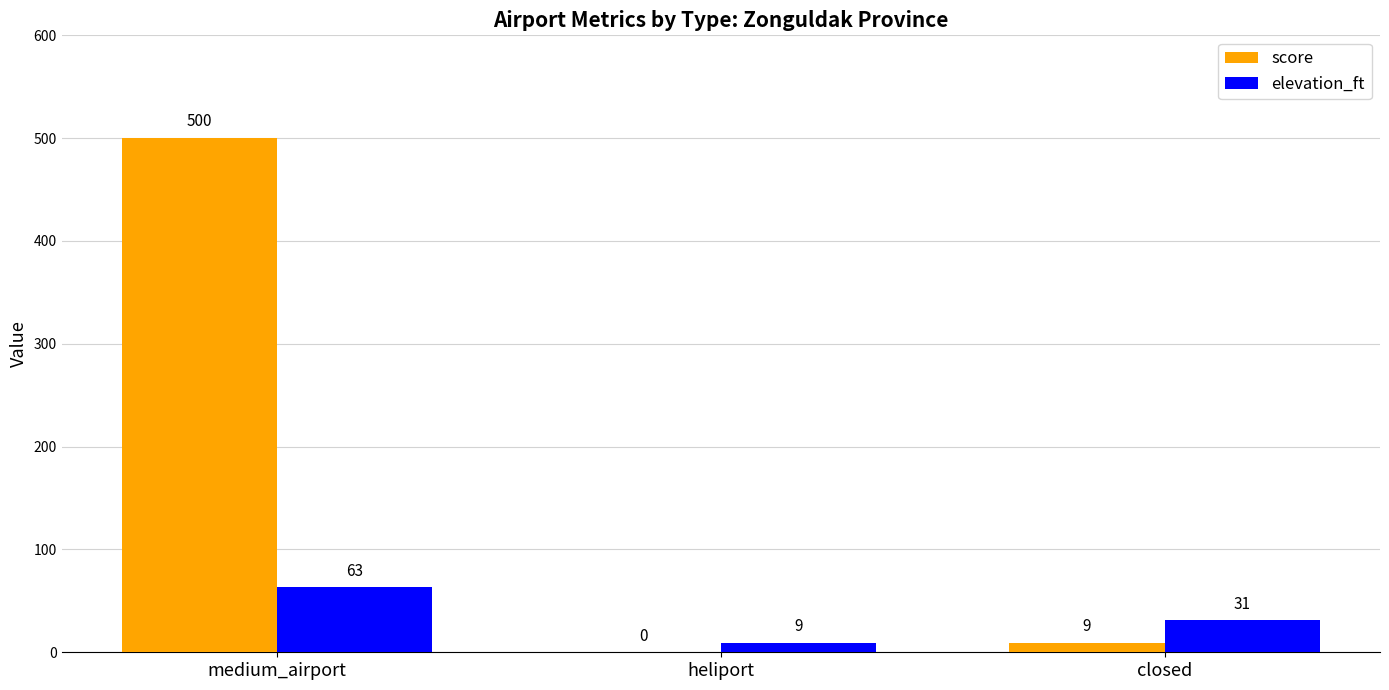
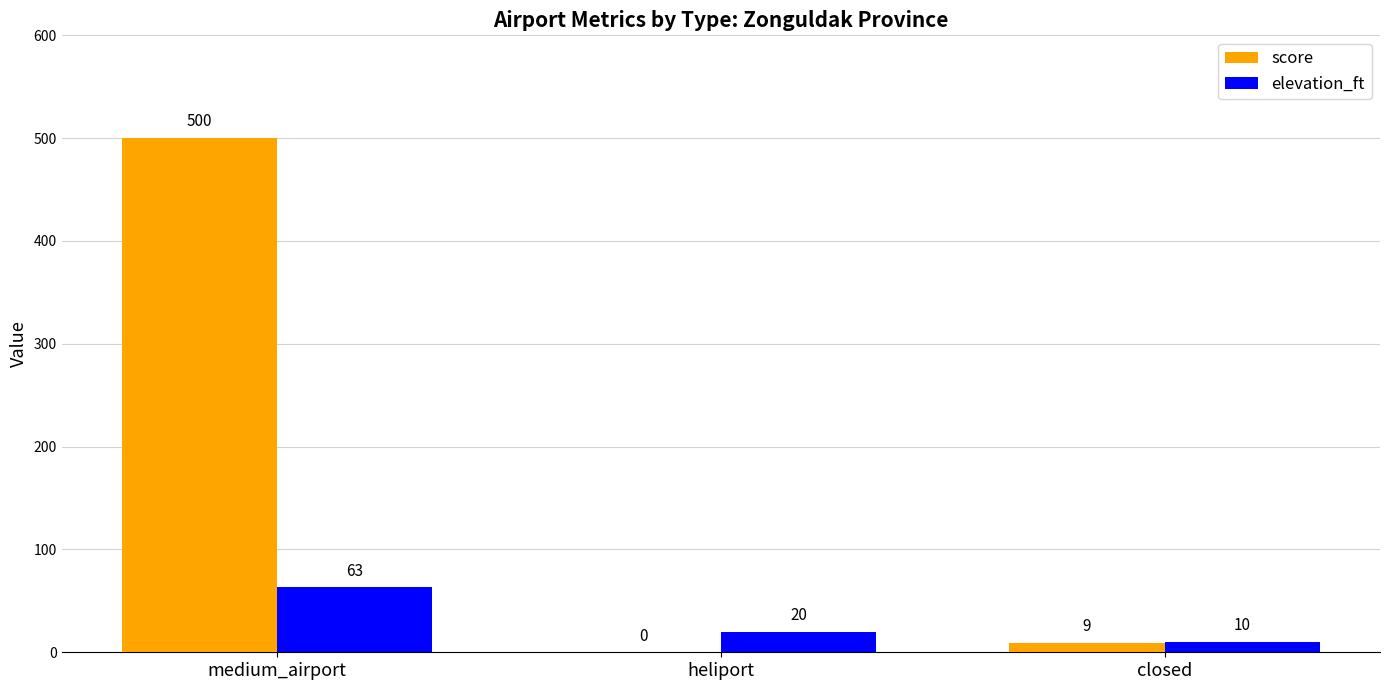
elevation_ft, heliport: 9 -> 20
elevation_ft, closed: 31 -> 10
